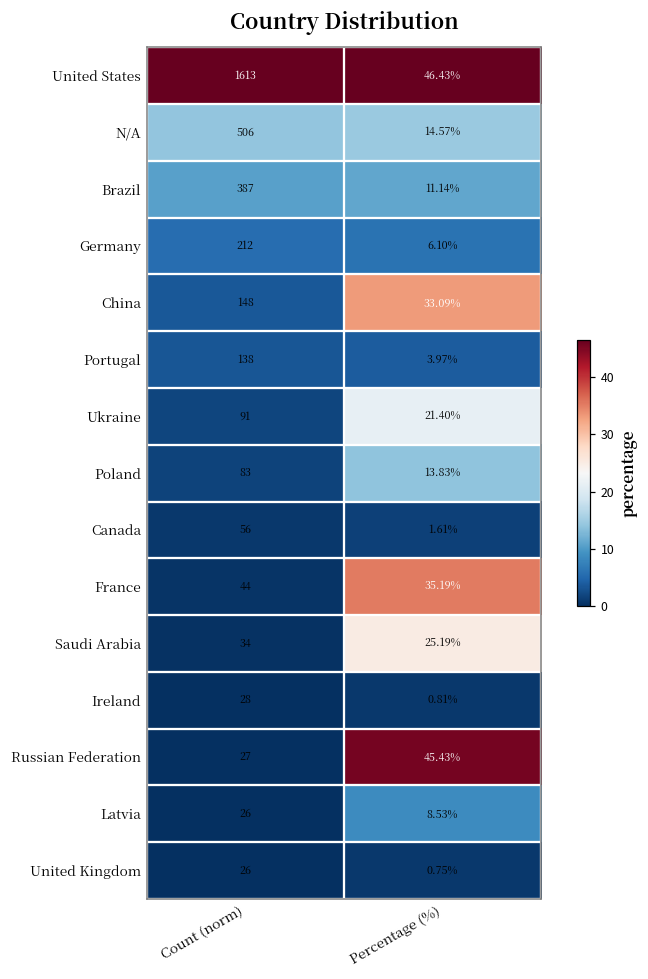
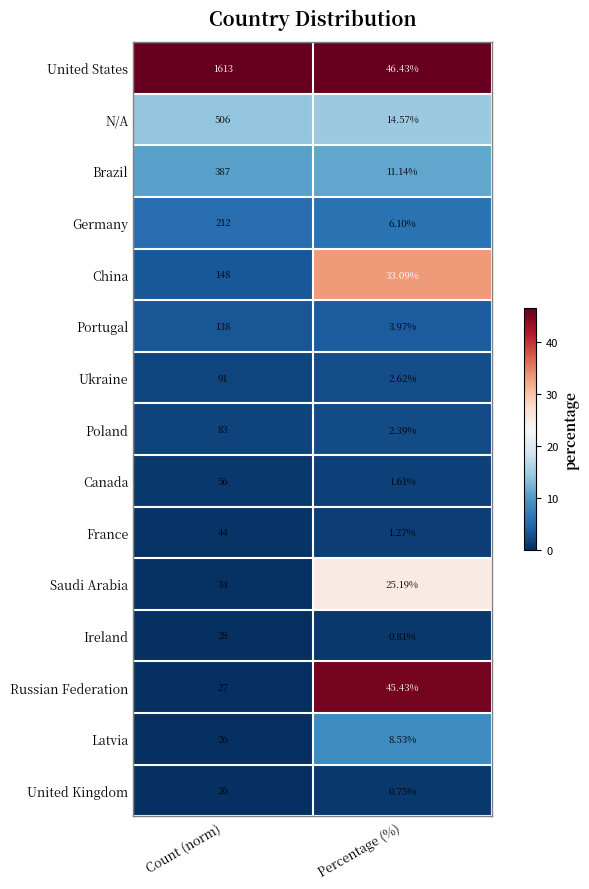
Ukraine, Percentage (%): 21.40% -> 2.62%
Poland, Percentage (%): 13.83% -> 2.39%
France, Percentage (%): 35.19% -> 1.27%
